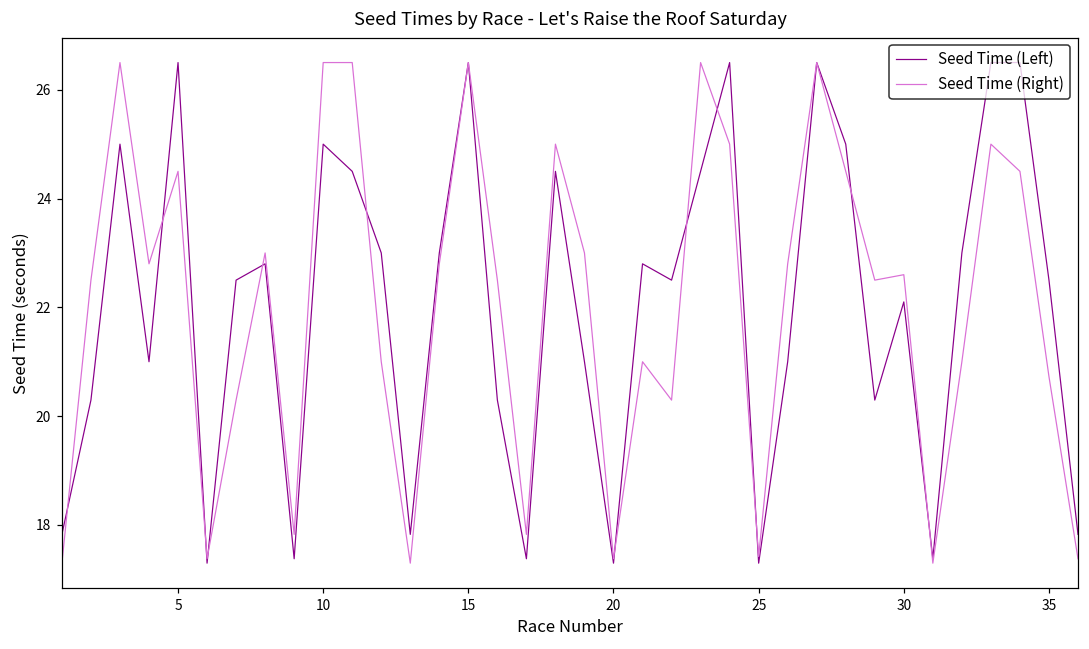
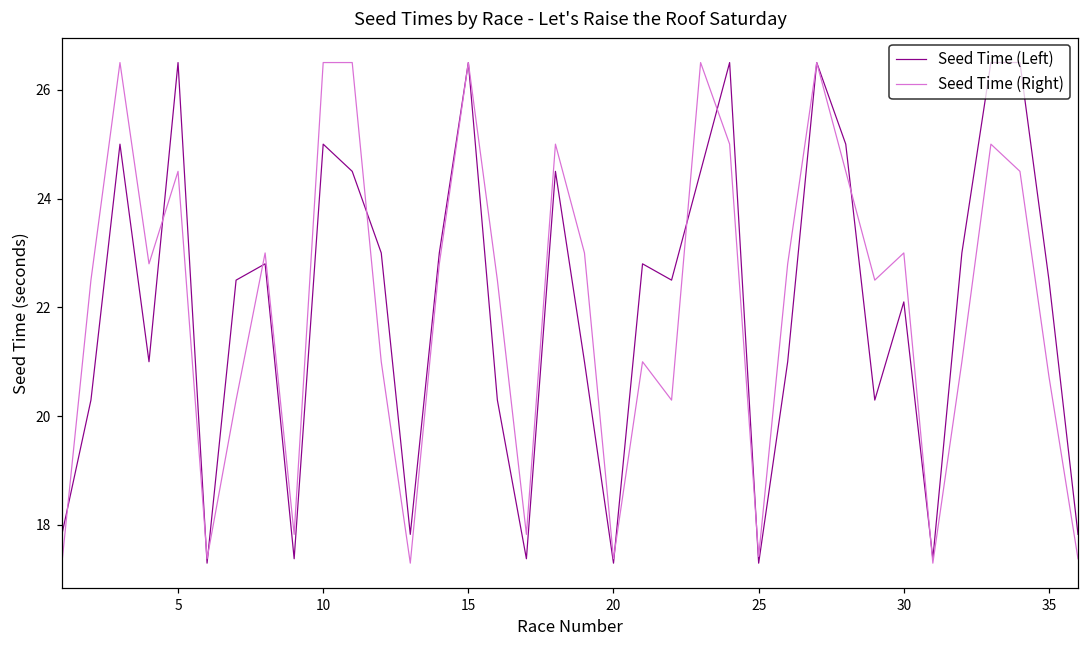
Seed Time (Right), 30: 22.6 -> 23.0
